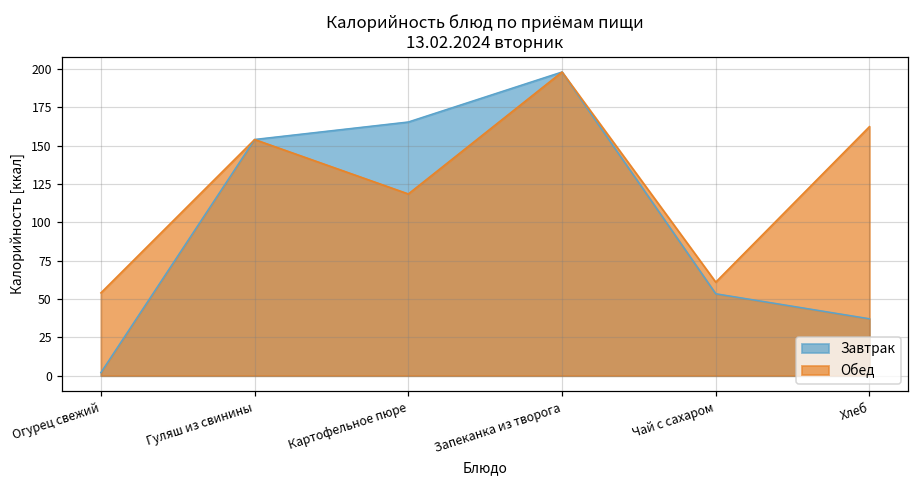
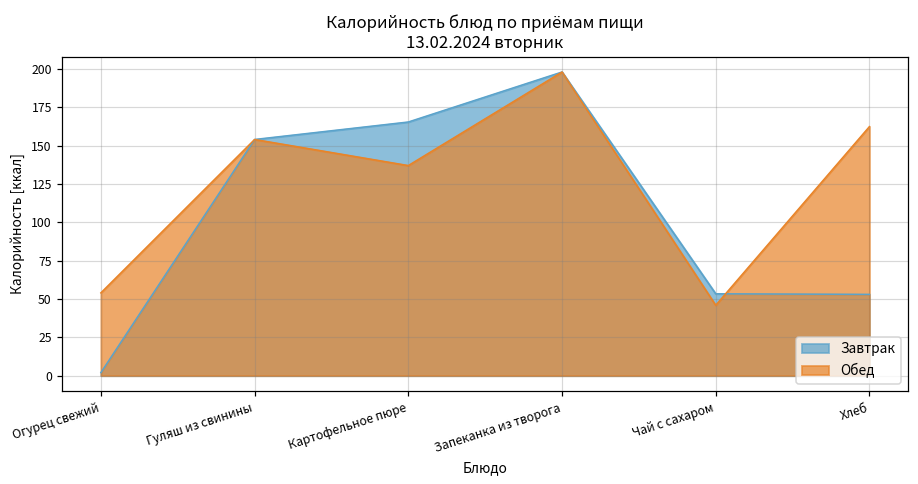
Обед, Картофельное пюре: 119 -> 137
Обед, Чай с сахаром: 61 -> 46
Завтрак, Хлеб: 37 -> 53
